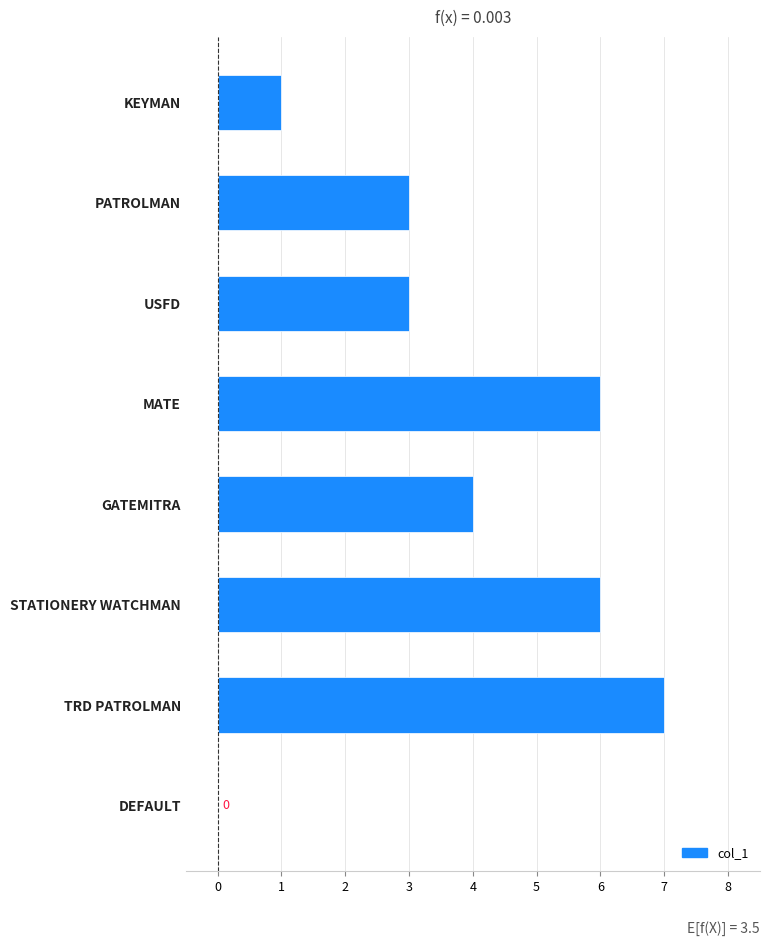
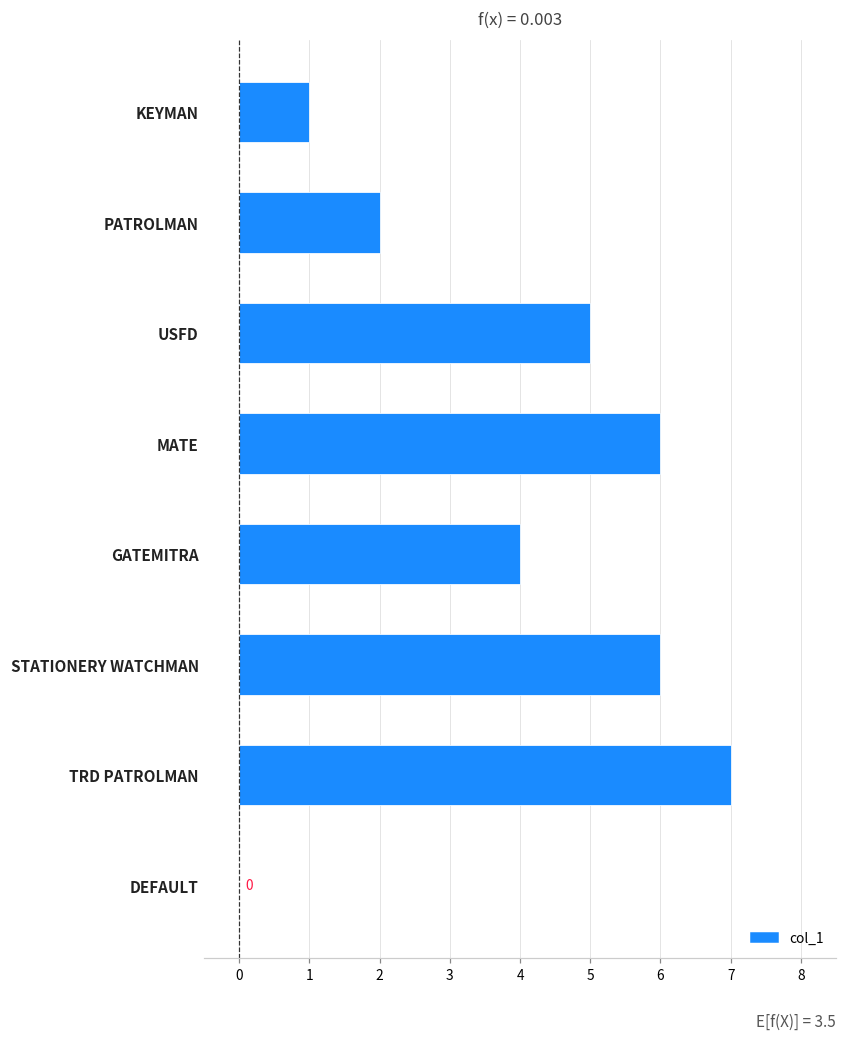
PATROLMAN: 3 -> 2
USFD: 3 -> 5
